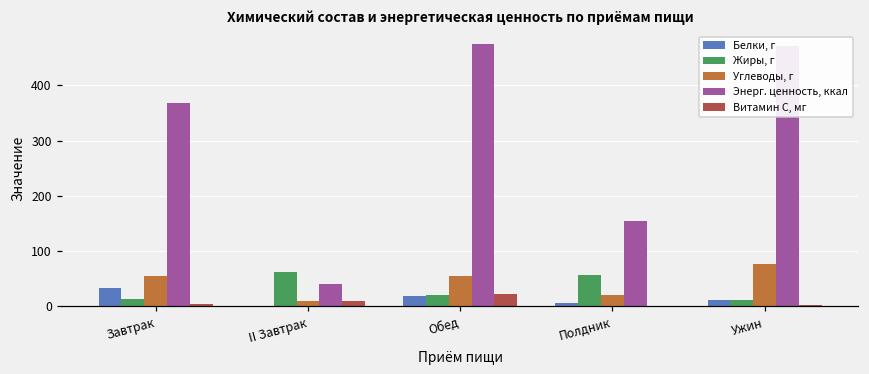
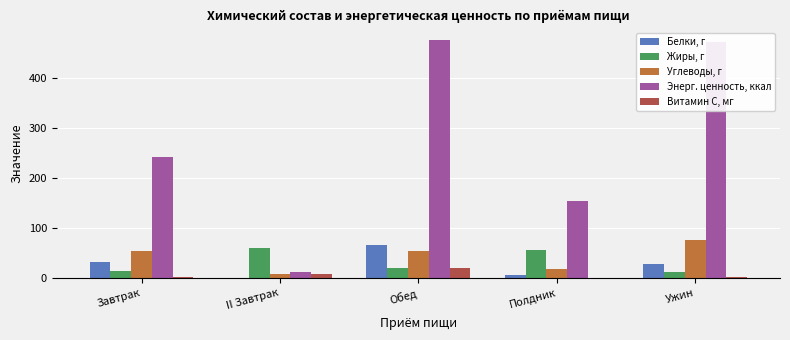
Энерг. ценность, ккал, Завтрак: 370 -> 240
Энерг. ценность, ккал, II Завтрак: 40 -> 10
Белки, г, Обед: 20 -> 70
Белки, г, Ужин: 10 -> 30
